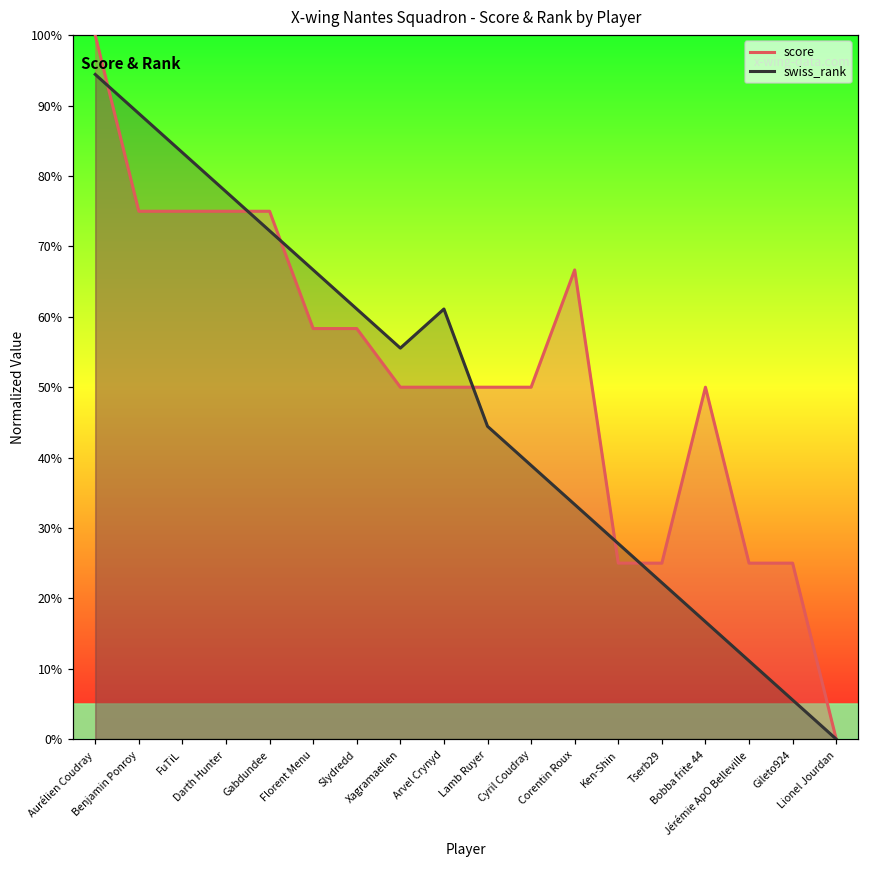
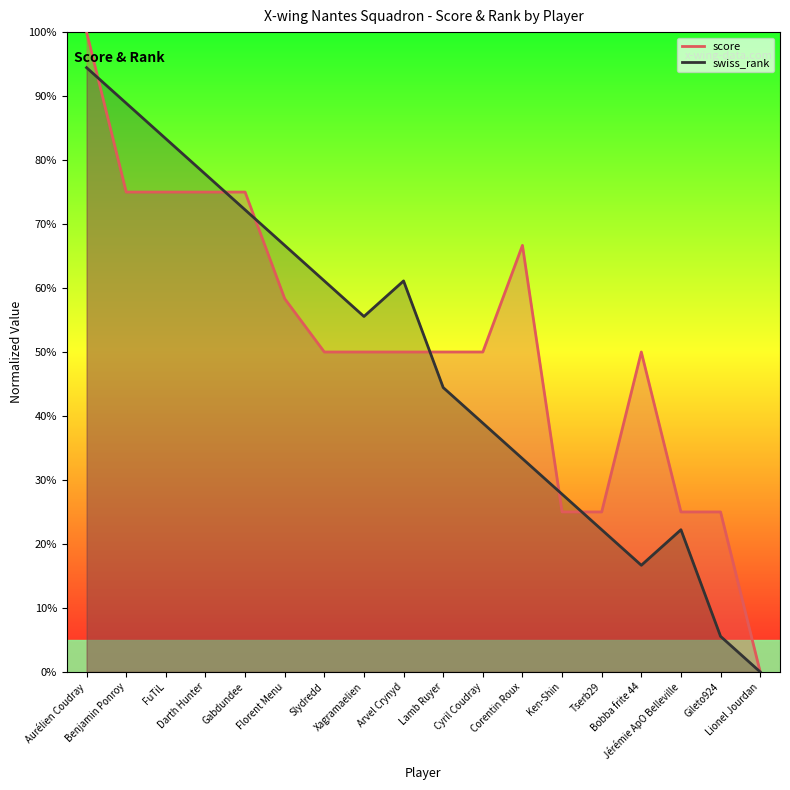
score, Slydredd: 58% -> 50%
swiss_rank, Jérémie ApO Belleville: 11% -> 22%
